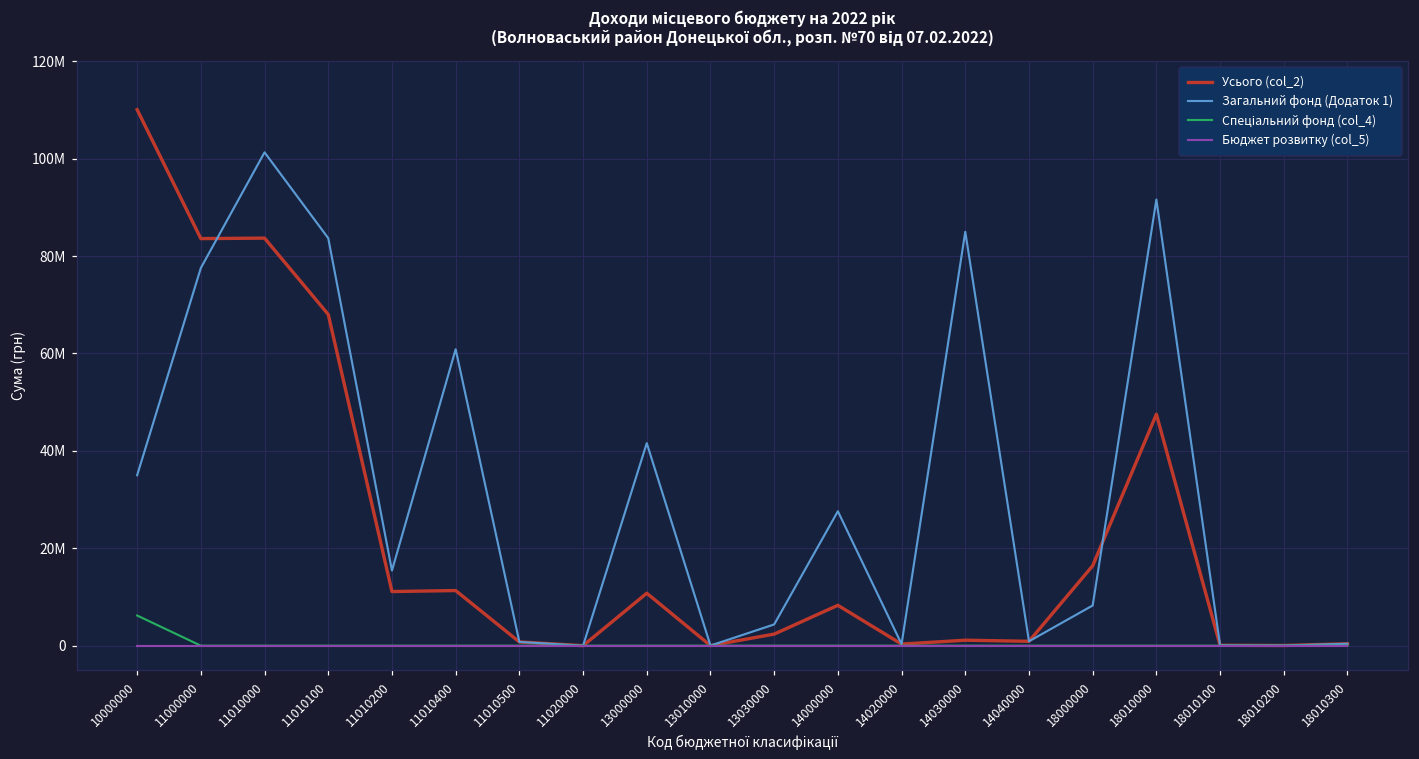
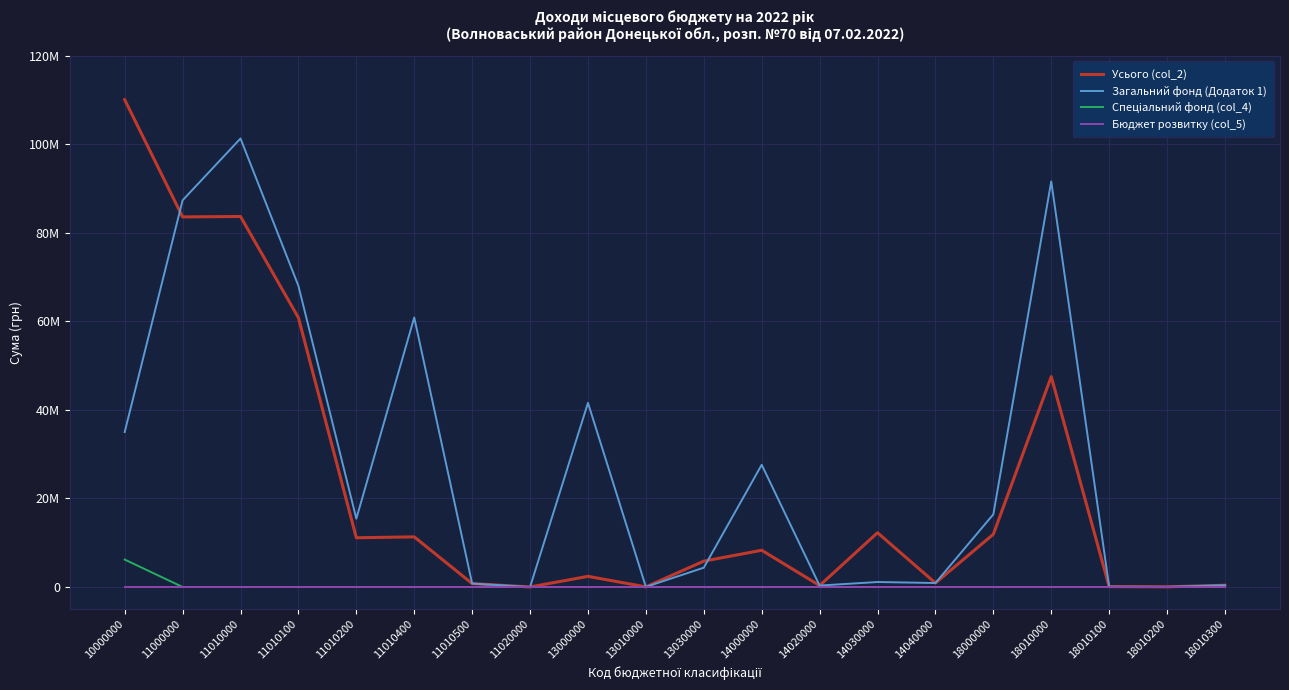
Загальний фонд (Додаток 1), 11000000: 78000000 -> 87000000
Усього (col_2), 11010100: 68000000 -> 61000000
Загальний фонд (Додаток 1), 11010100: 84000000 -> 68000000
Усього (col_2), 13000000: 11000000 -> 2000000
Усього (col_2), 13030000: 2000000 -> 6000000
Усього (col_2), 14030000: 1000000 -> 12000000
Загальний фонд (Додаток 1), 14030000: 85000000 -> 1000000
Усього (col_2), 18000000: 16000000 -> 12000000
Загальний фонд (Додаток 1), 18000000: 8000000 -> 16000000
